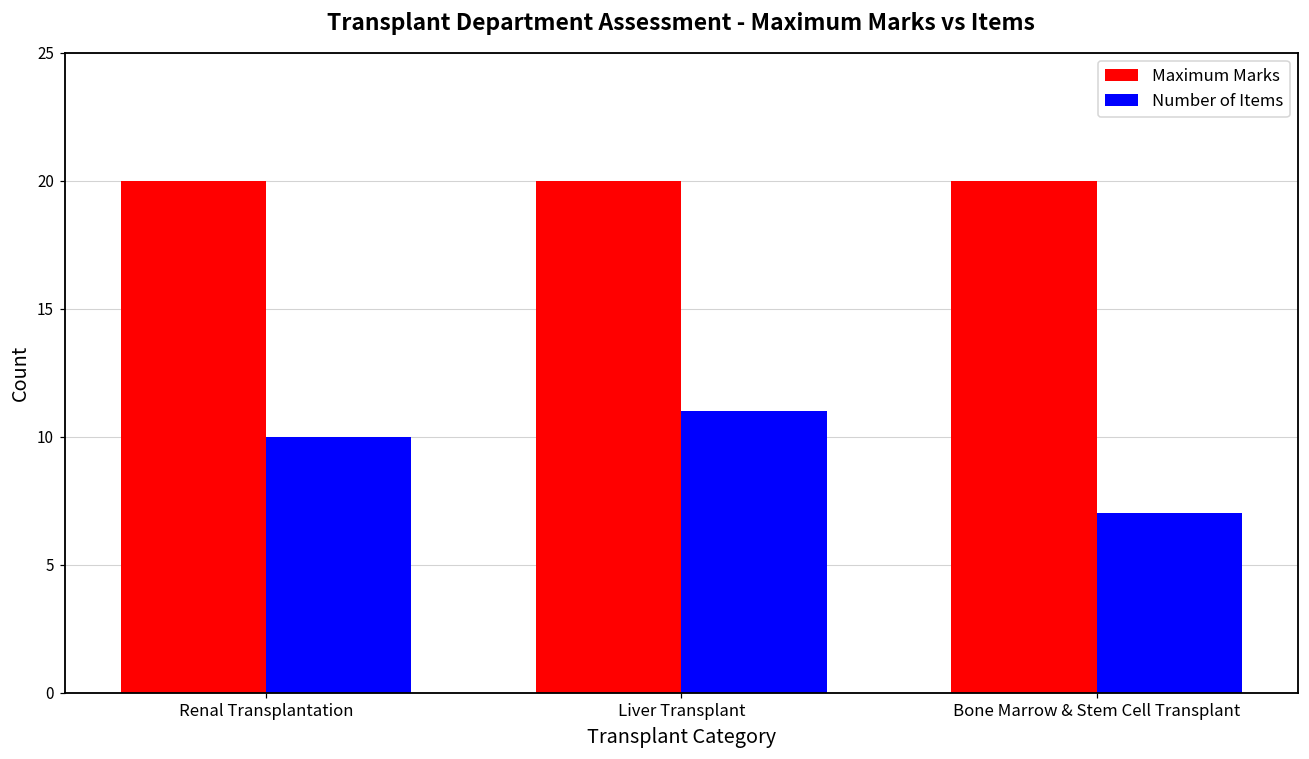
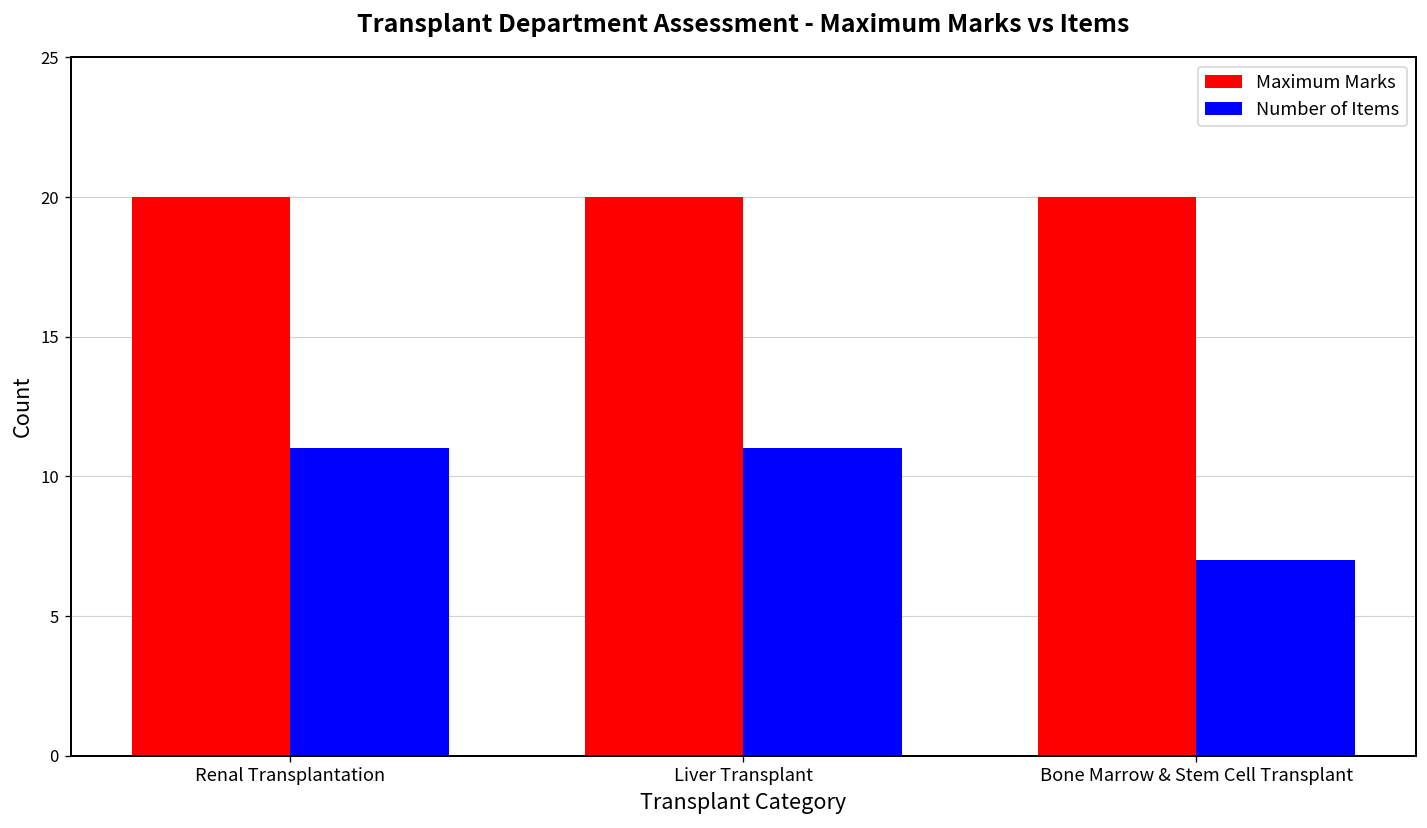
Number of Items, Renal Transplantation: 10 -> 11
